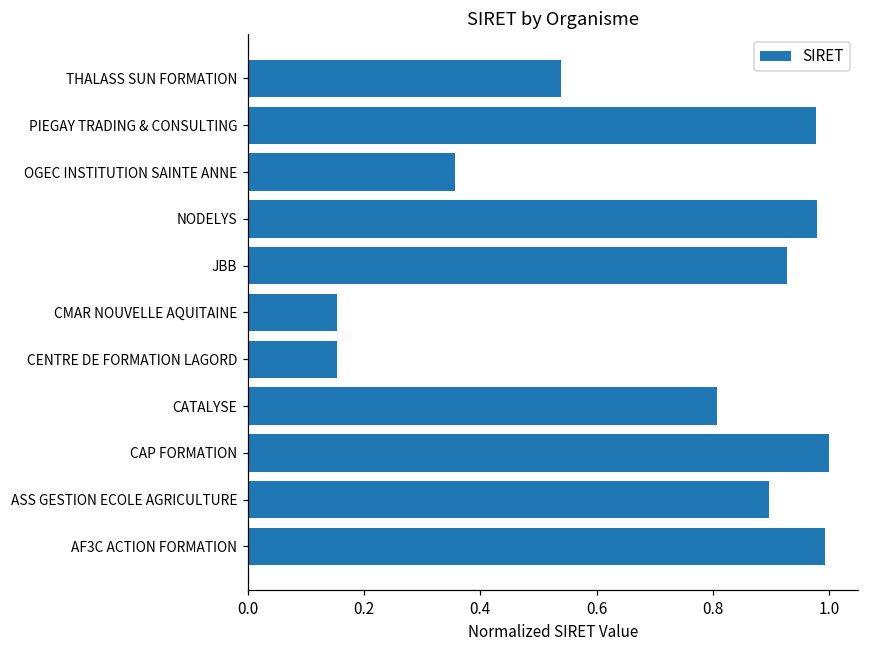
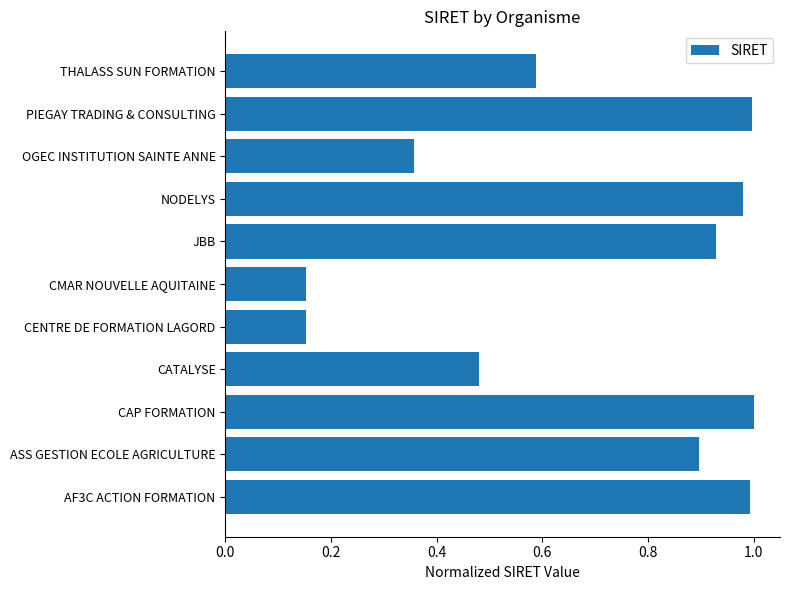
THALASS SUN FORMATION: 0.54 -> 0.59
PIEGAY TRADING & CONSULTING: 0.98 -> 1.00
CATALYSE: 0.81 -> 0.48
